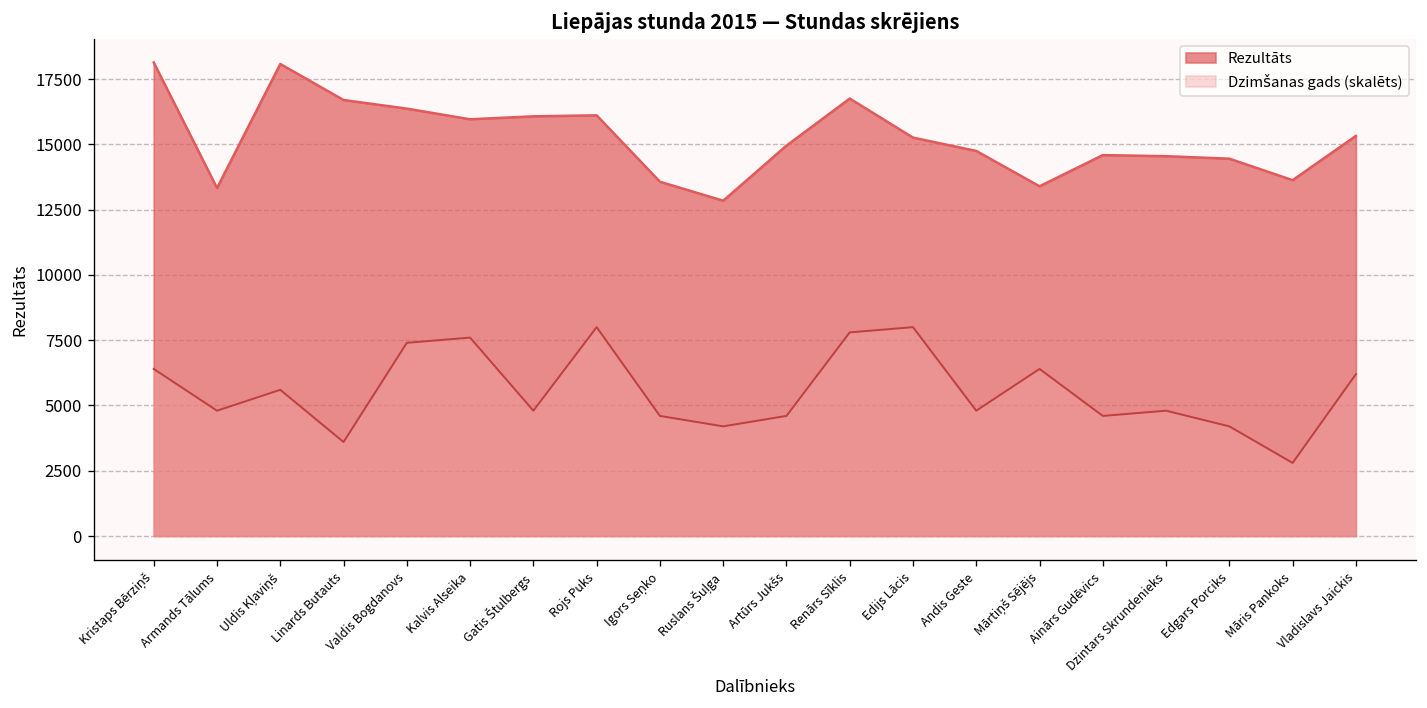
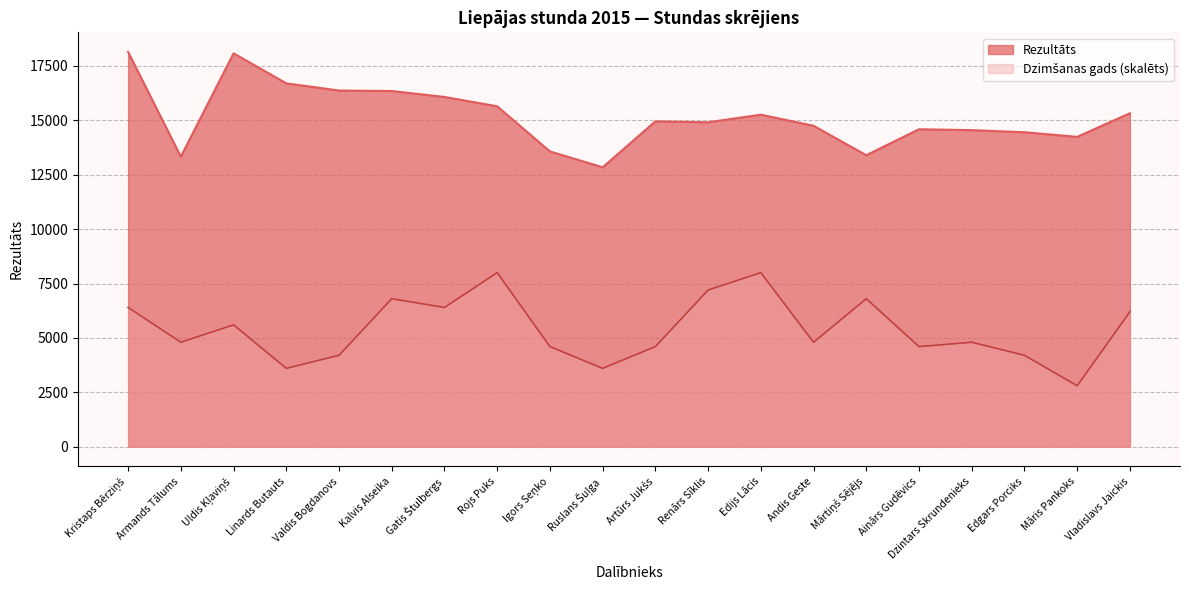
Dzimšanas gads (skalēts), Valdis Bogdanovs: 7400 -> 4200
Rezultāts, Kalvis Alseika: 16000 -> 16300
Dzimšanas gads (skalēts), Kalvis Alseika: 7600 -> 6800
Dzimšanas gads (skalēts), Gatis Štulbergs: 4800 -> 6400
Rezultāts, Rojs Puks: 16100 -> 15600
Dzimšanas gads (skalēts), Ruslans Šuļga: 4200 -> 3600
Rezultāts, Renārs Sīklis: 16800 -> 14900
Dzimšanas gads (skalēts), Renārs Sīklis: 7800 -> 7200
Dzimšanas gads (skalēts), Mārtiņš Sējējs: 6400 -> 6800
Rezultāts, Māris Pankoks: 13600 -> 14200
